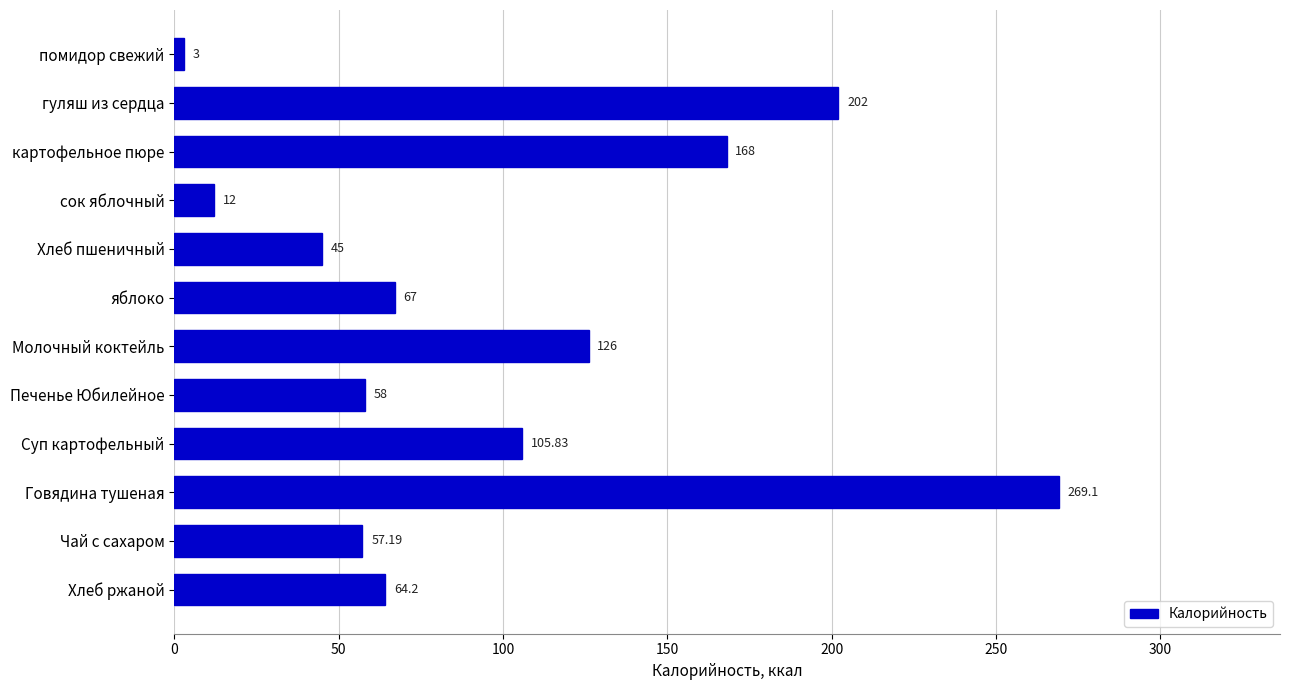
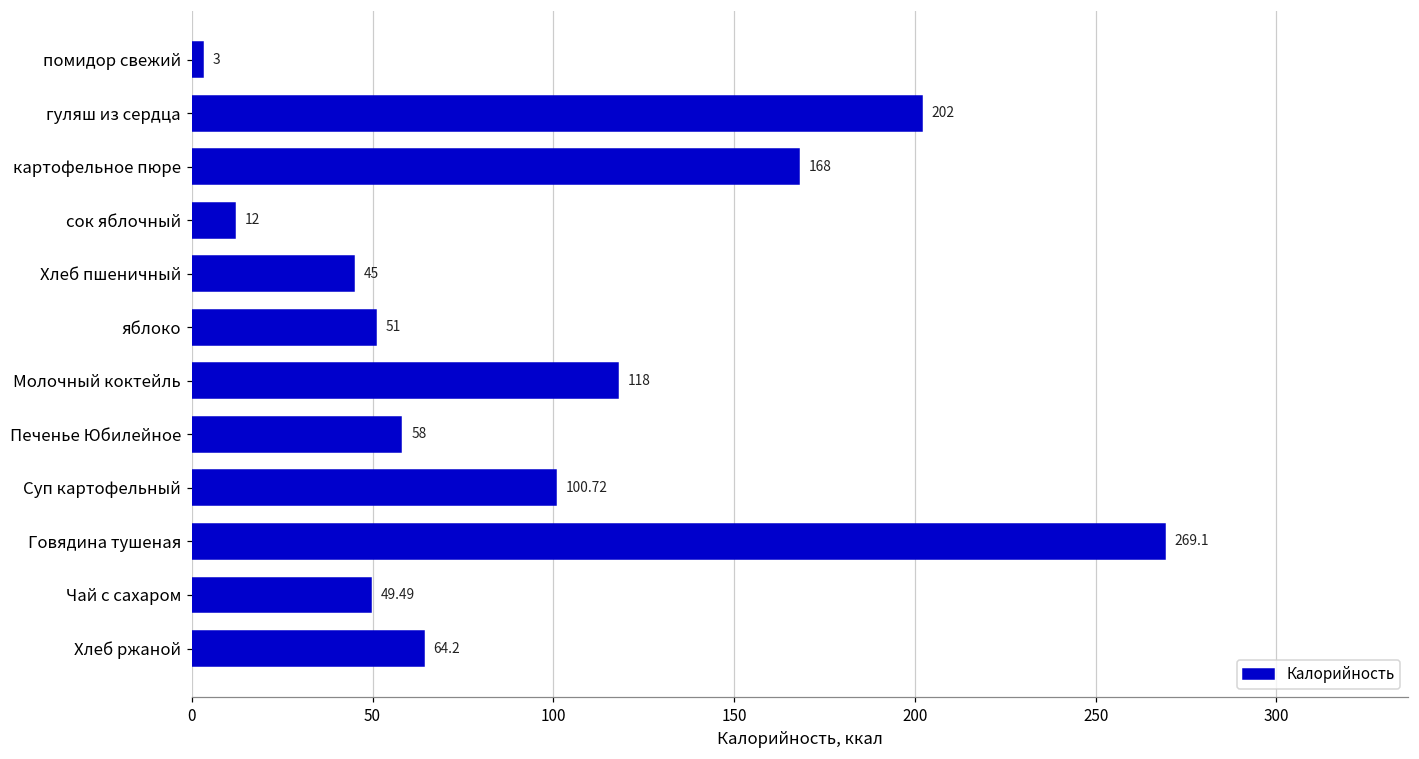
яблоко: 67 -> 51
Молочный коктейль: 126 -> 118
Суп картофельный: 105.83 -> 100.72
Чай с сахаром: 57.19 -> 49.49
